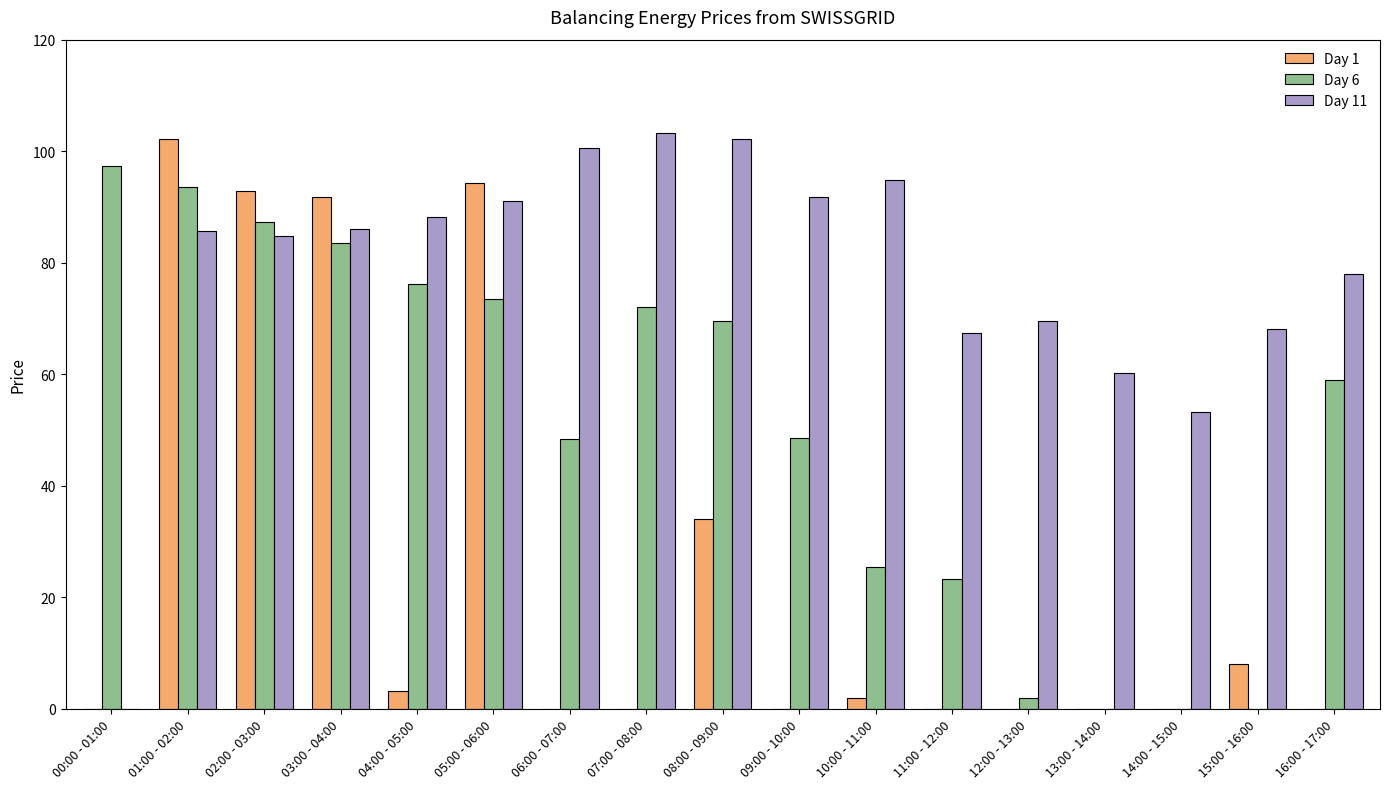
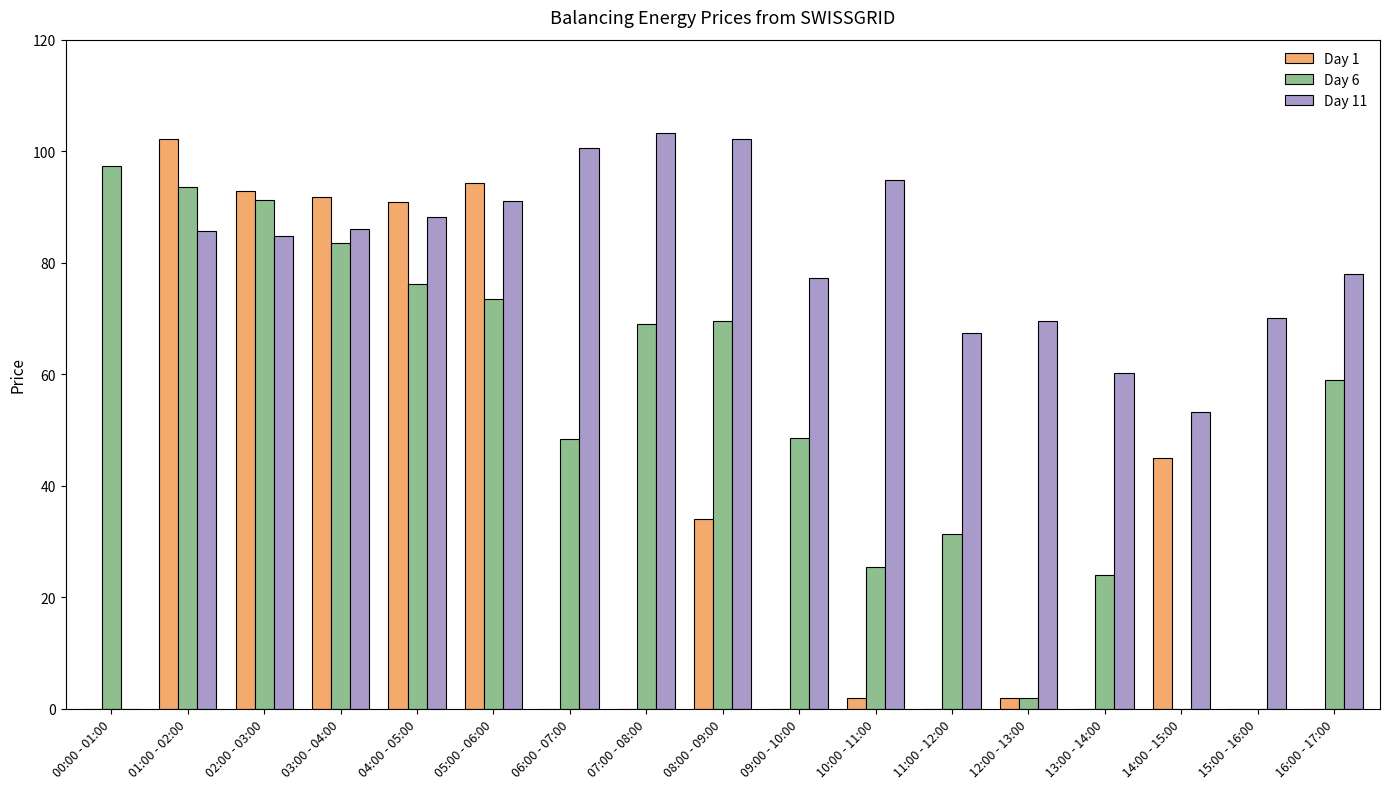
Day 6, 02:00 - 03:00: 87 -> 91
Day 1, 04:00 - 05:00: 3 -> 91
Day 6, 07:00 - 08:00: 72 -> 69
Day 11, 09:00 - 10:00: 92 -> 77
Day 6, 11:00 - 12:00: 23 -> 31
Day 1, 12:00 - 13:00: 0 -> 2
Day 6, 13:00 - 14:00: 0 -> 24
Day 1, 14:00 - 15:00: 0 -> 45
Day 1, 15:00 - 16:00: 8 -> 0
Day 11, 15:00 - 16:00: 68 -> 70
